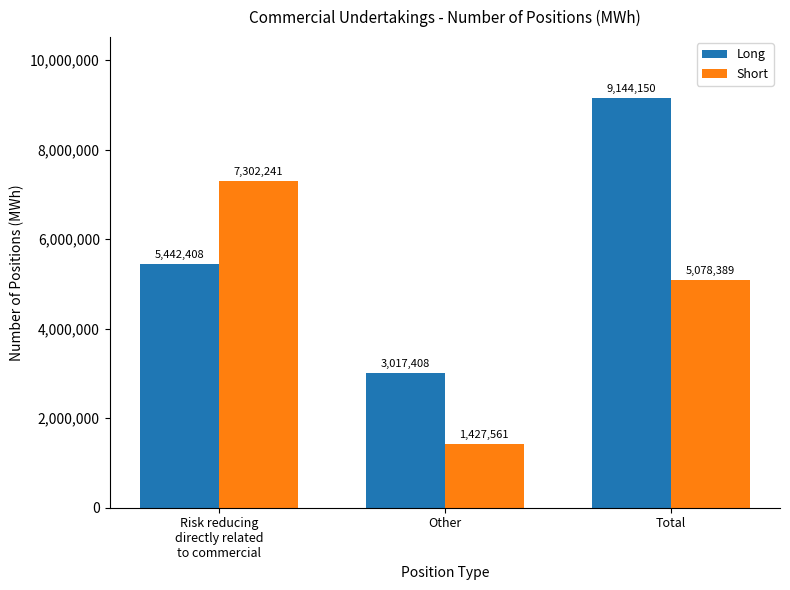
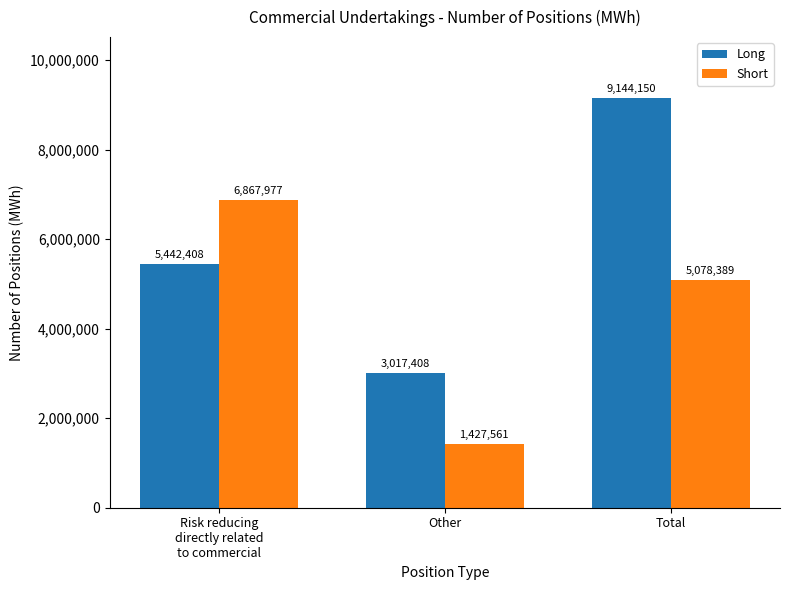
Short, Risk reducing directly related to commercial: 7,302,241 -> 6,867,977
